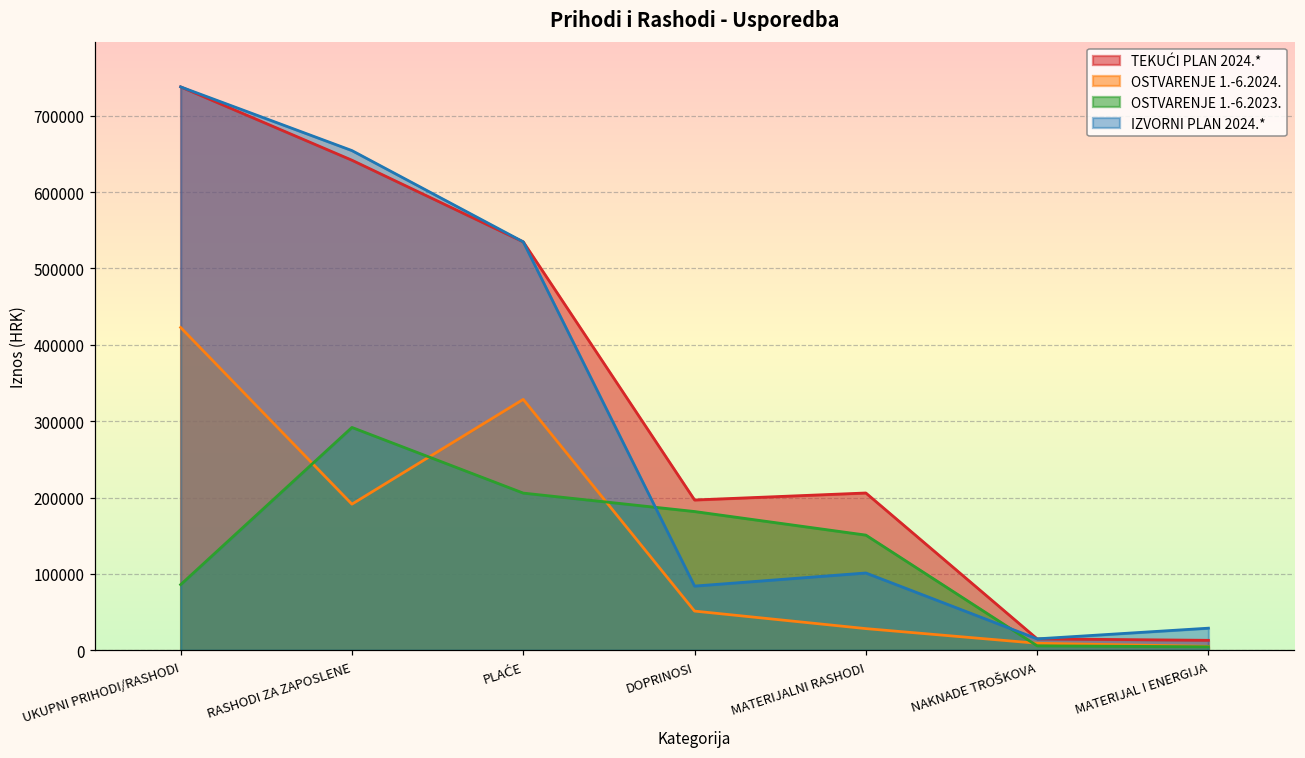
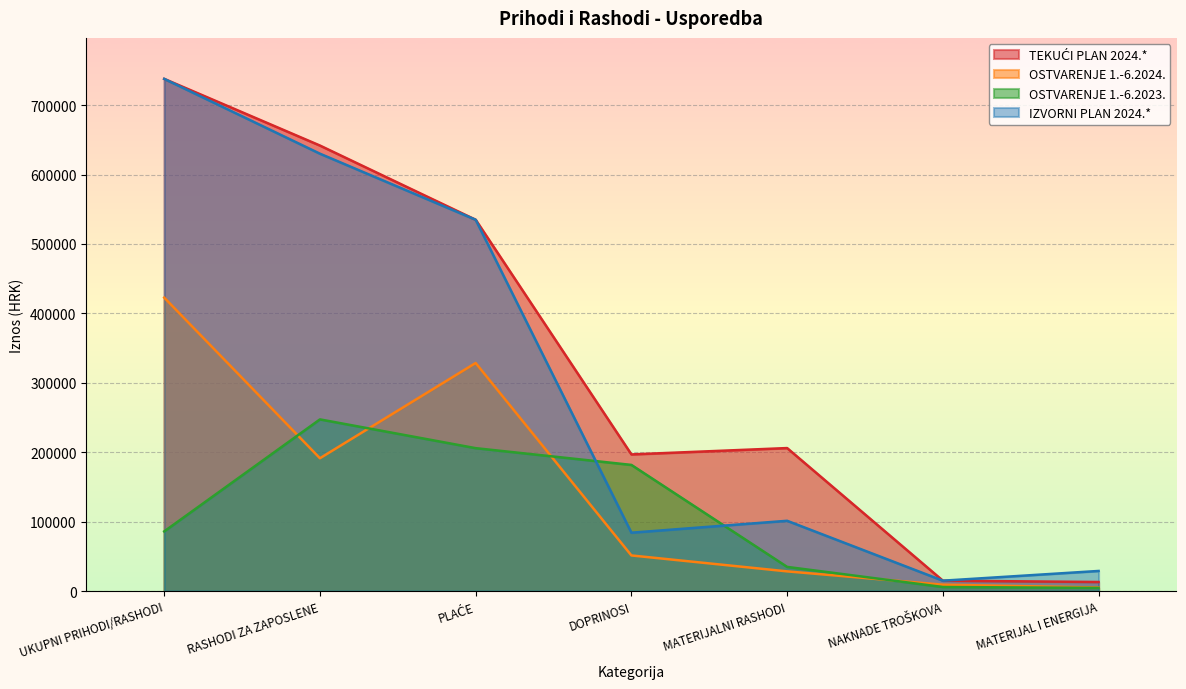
OSTVARENJE 1.-6.2023., RASHODI ZA ZAPOSLENE: 290000 -> 250000
IZVORNI PLAN 2024.*, RASHODI ZA ZAPOSLENE: 650000 -> 630000
OSTVARENJE 1.-6.2023., MATERIJALNI RASHODI: 150000 -> 30000
